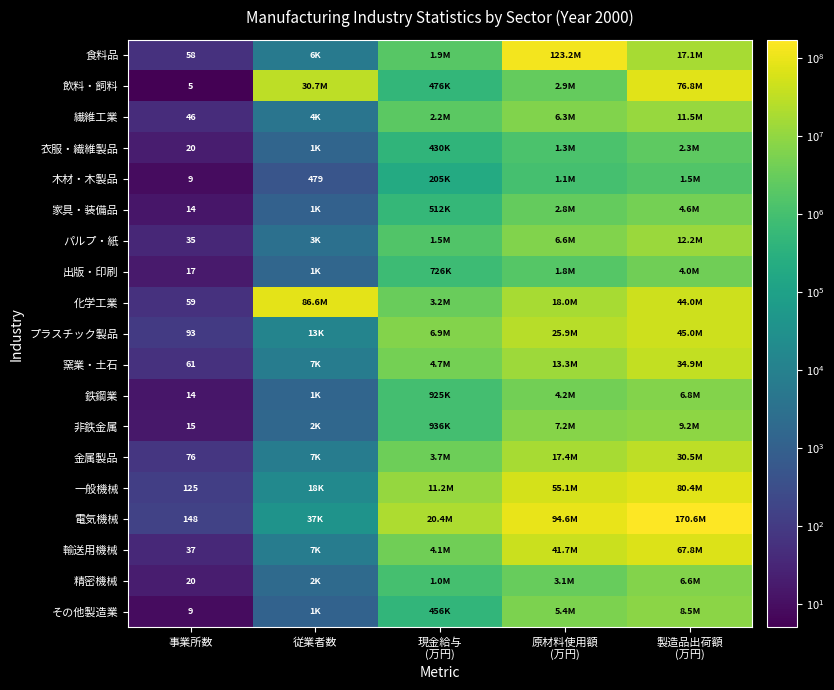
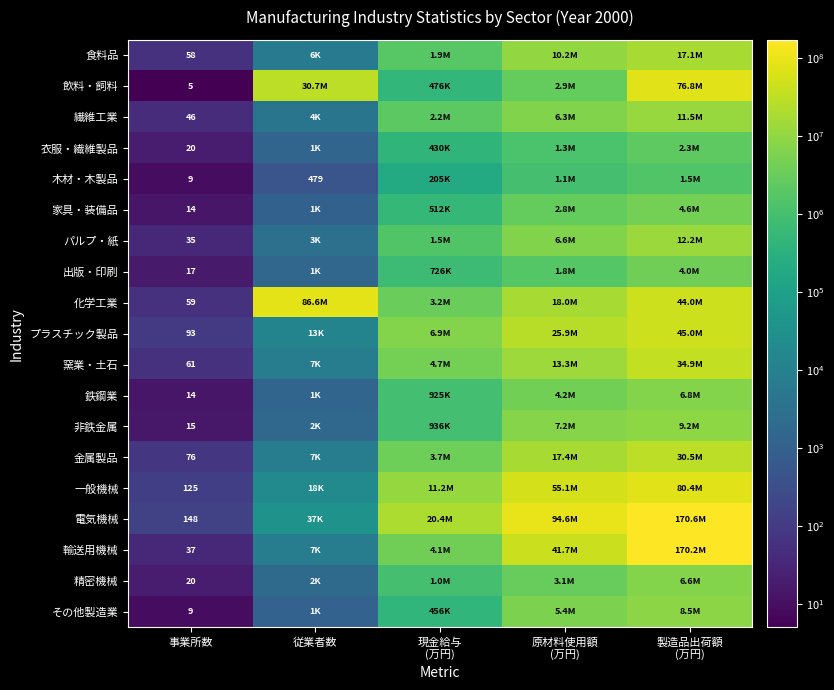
食料品, 原材料使用額 (万円): 123.2M -> 10.2M
輸送用機械, 製造品出荷額 (万円): 67.8M -> 170.2M
